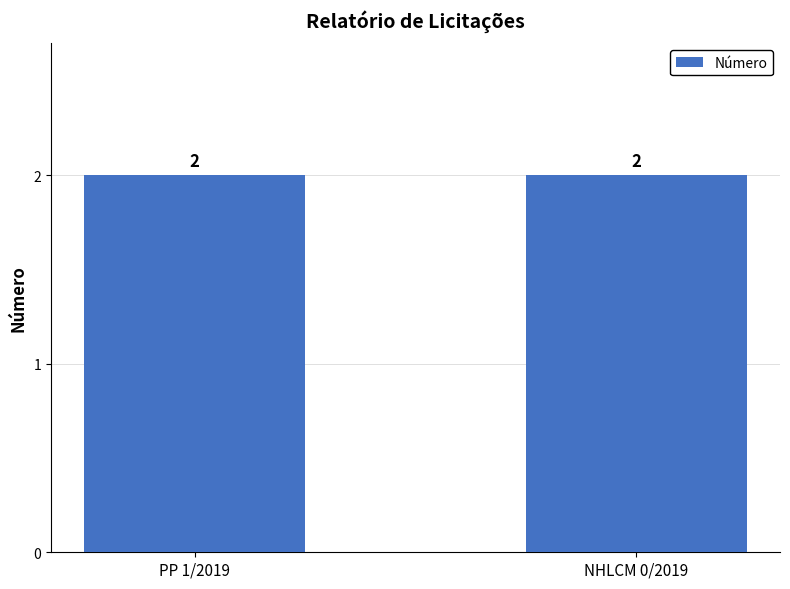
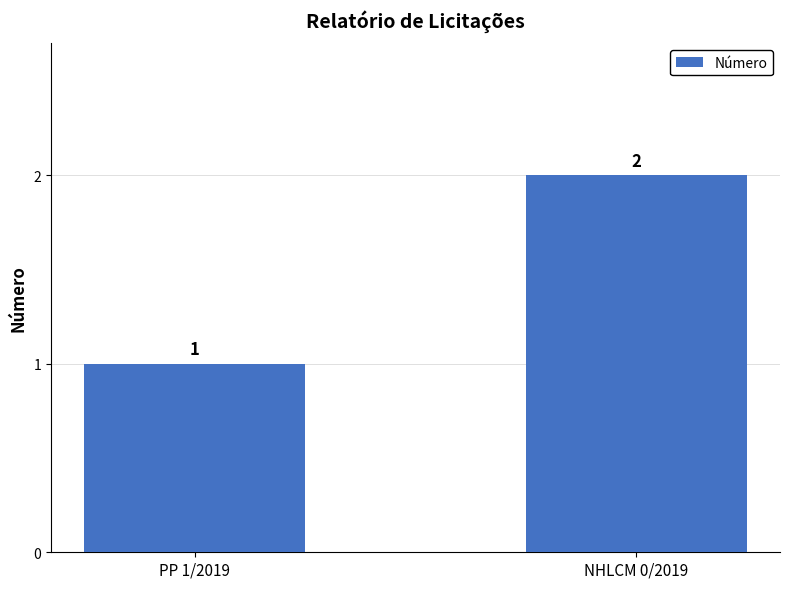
PP 1/2019: 2 -> 1
